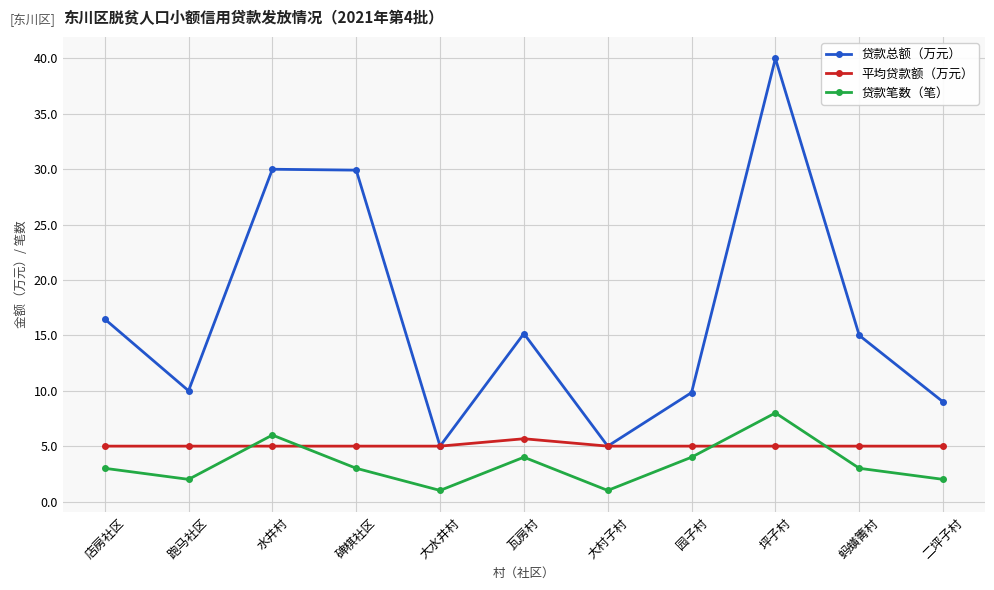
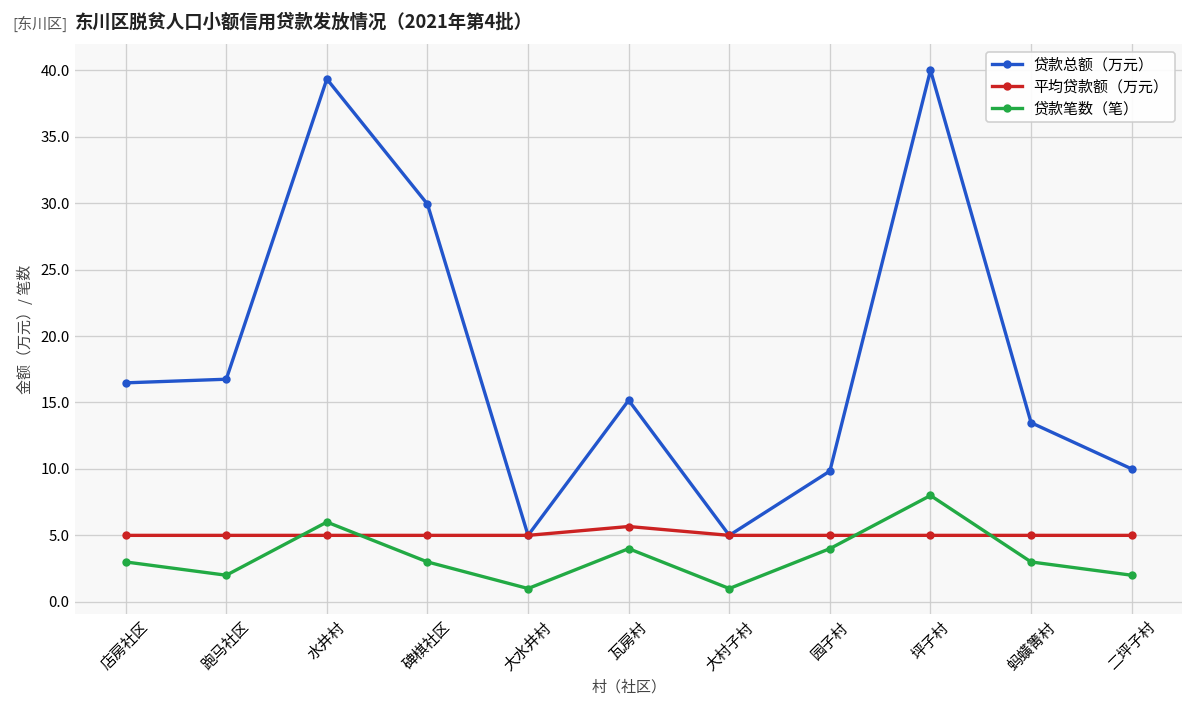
贷款总额（万元）, 跑马社区: 10.0 -> 16.7
贷款总额（万元）, 水井村: 30.0 -> 39.3
贷款总额（万元）, 蚂蟥箐村: 15.0 -> 13.5
贷款总额（万元）, 二坪子村: 9.0 -> 10.0
